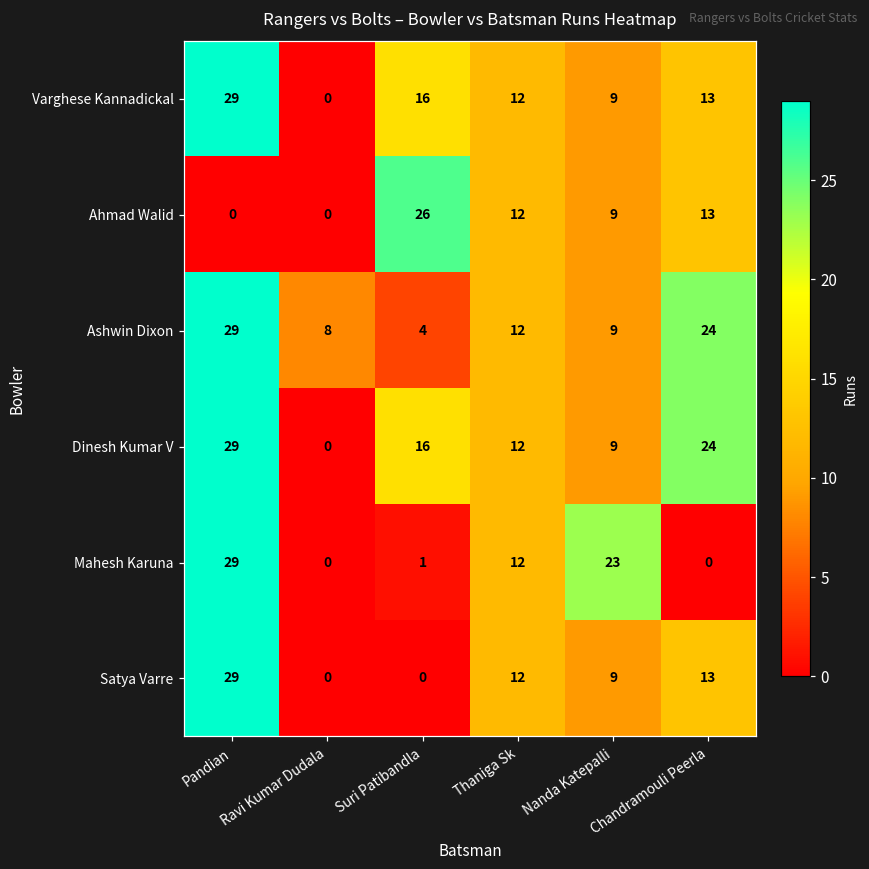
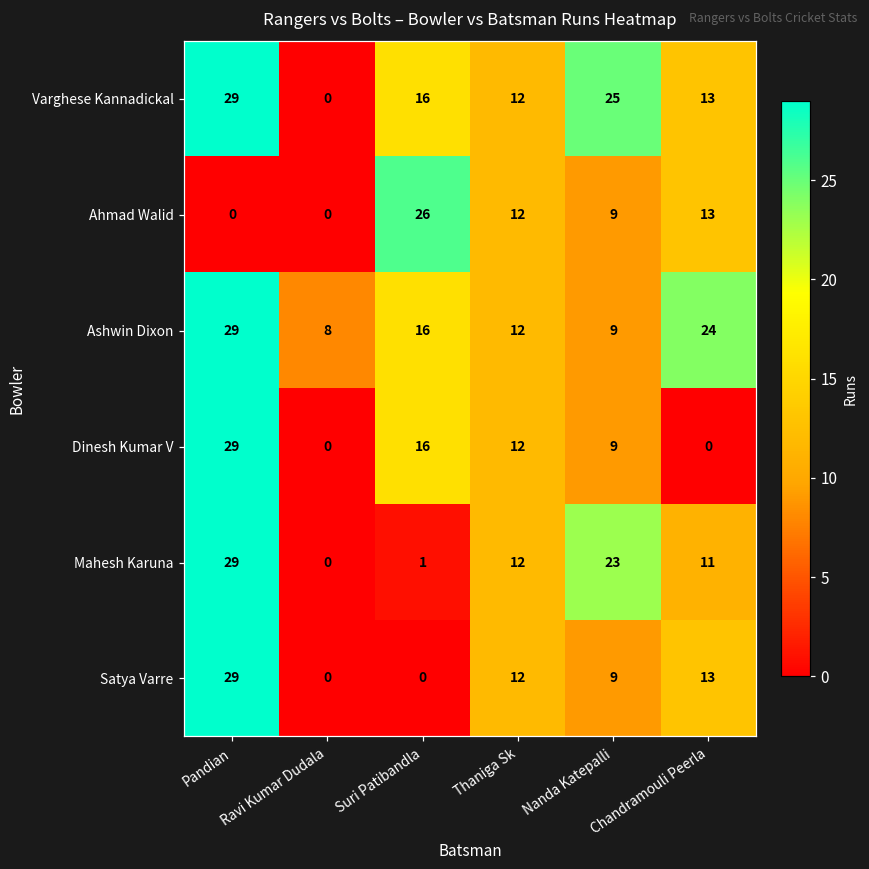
Varghese Kannadickal, Nanda Katepalli: 9 -> 25
Ashwin Dixon, Suri Patibandla: 4 -> 16
Dinesh Kumar V, Chandramouli Peerla: 24 -> 0
Mahesh Karuna, Chandramouli Peerla: 0 -> 11
